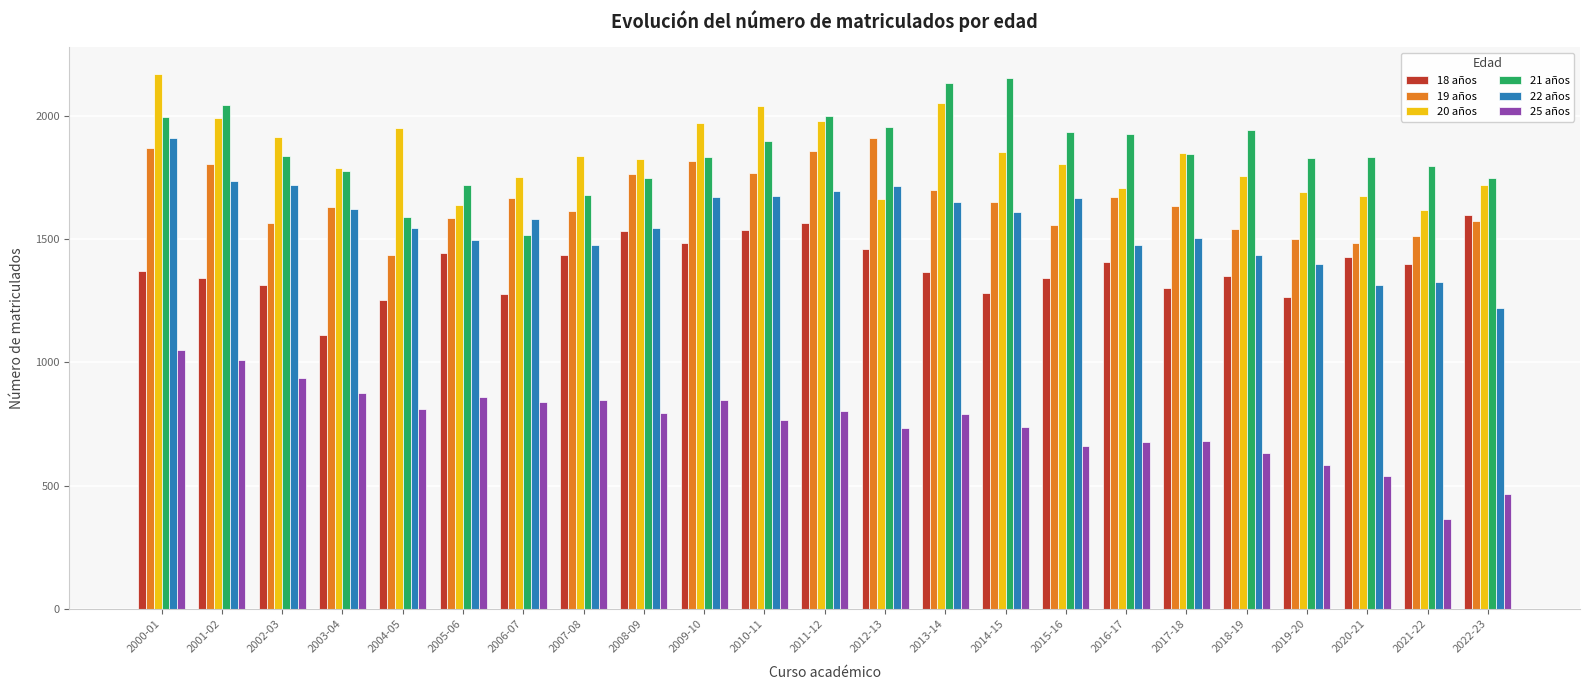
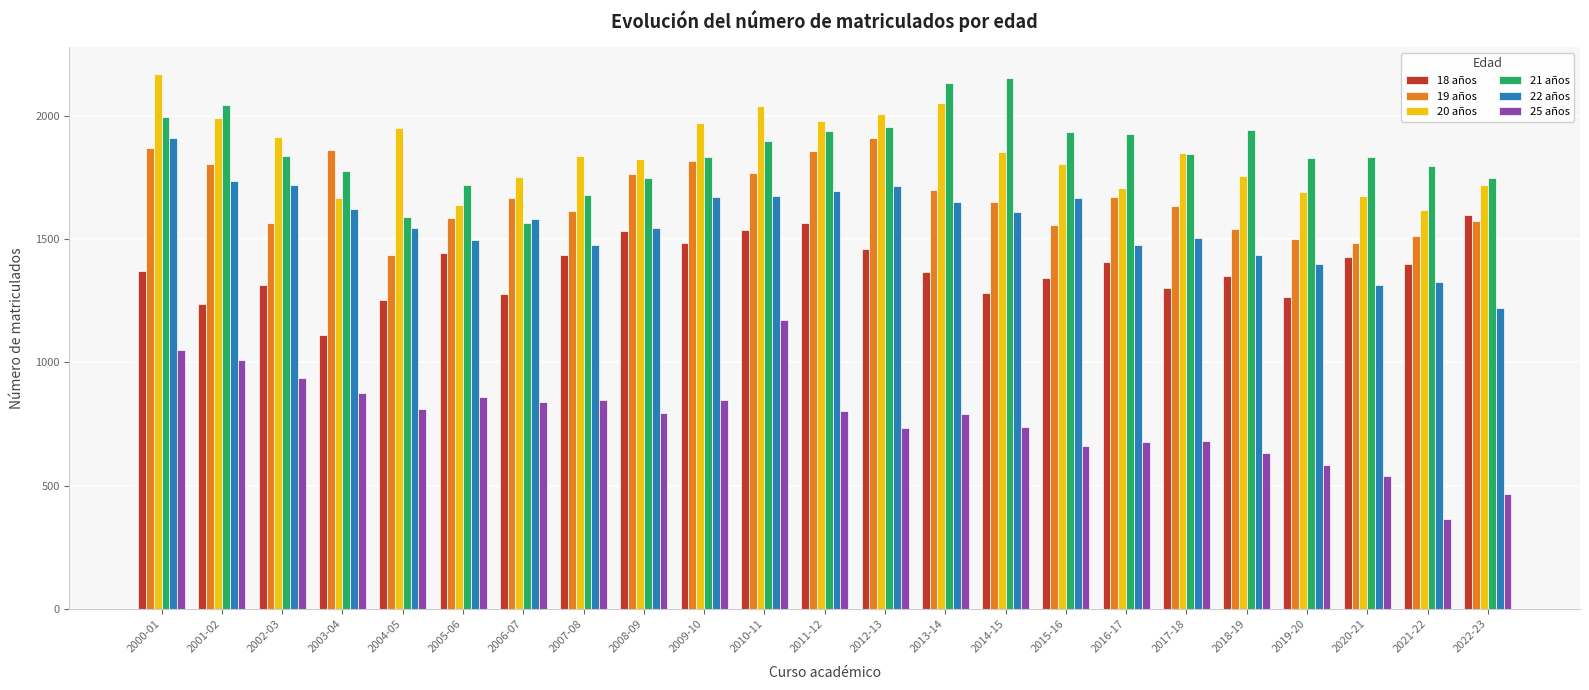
18 años, 2001-02: 1340 -> 1240
19 años, 2003-04: 1630 -> 1860
20 años, 2003-04: 1790 -> 1660
21 años, 2006-07: 1520 -> 1560
25 años, 2010-11: 770 -> 1170
21 años, 2011-12: 2000 -> 1940
20 años, 2012-13: 1660 -> 2010
